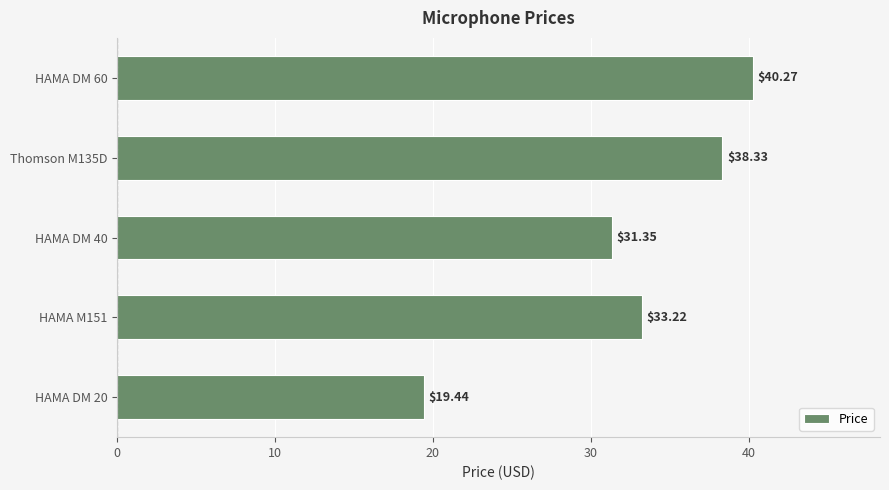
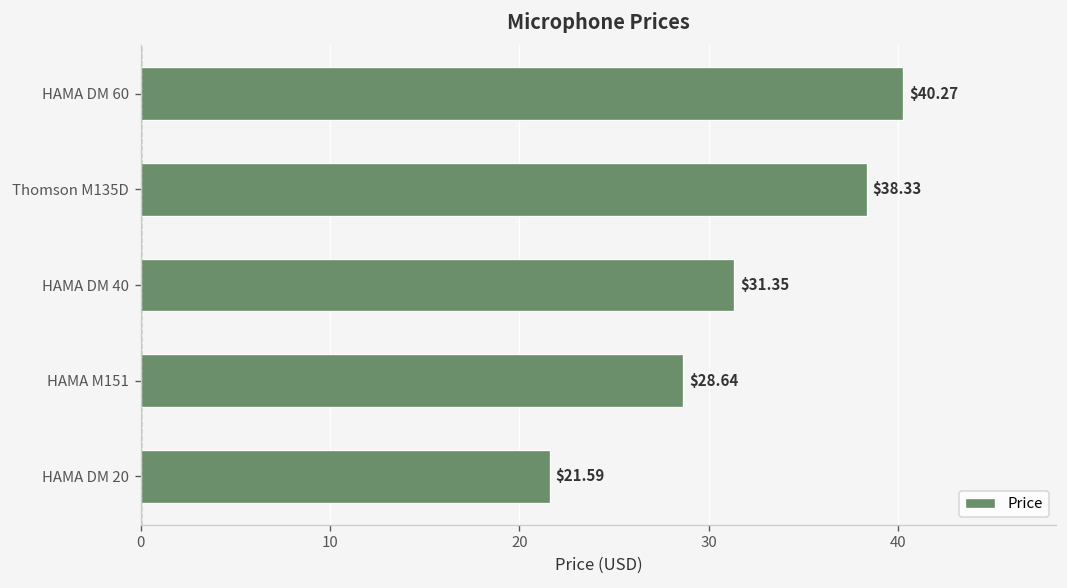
HAMA M151: $33.22 -> $28.64
HAMA DM 20: $19.44 -> $21.59
